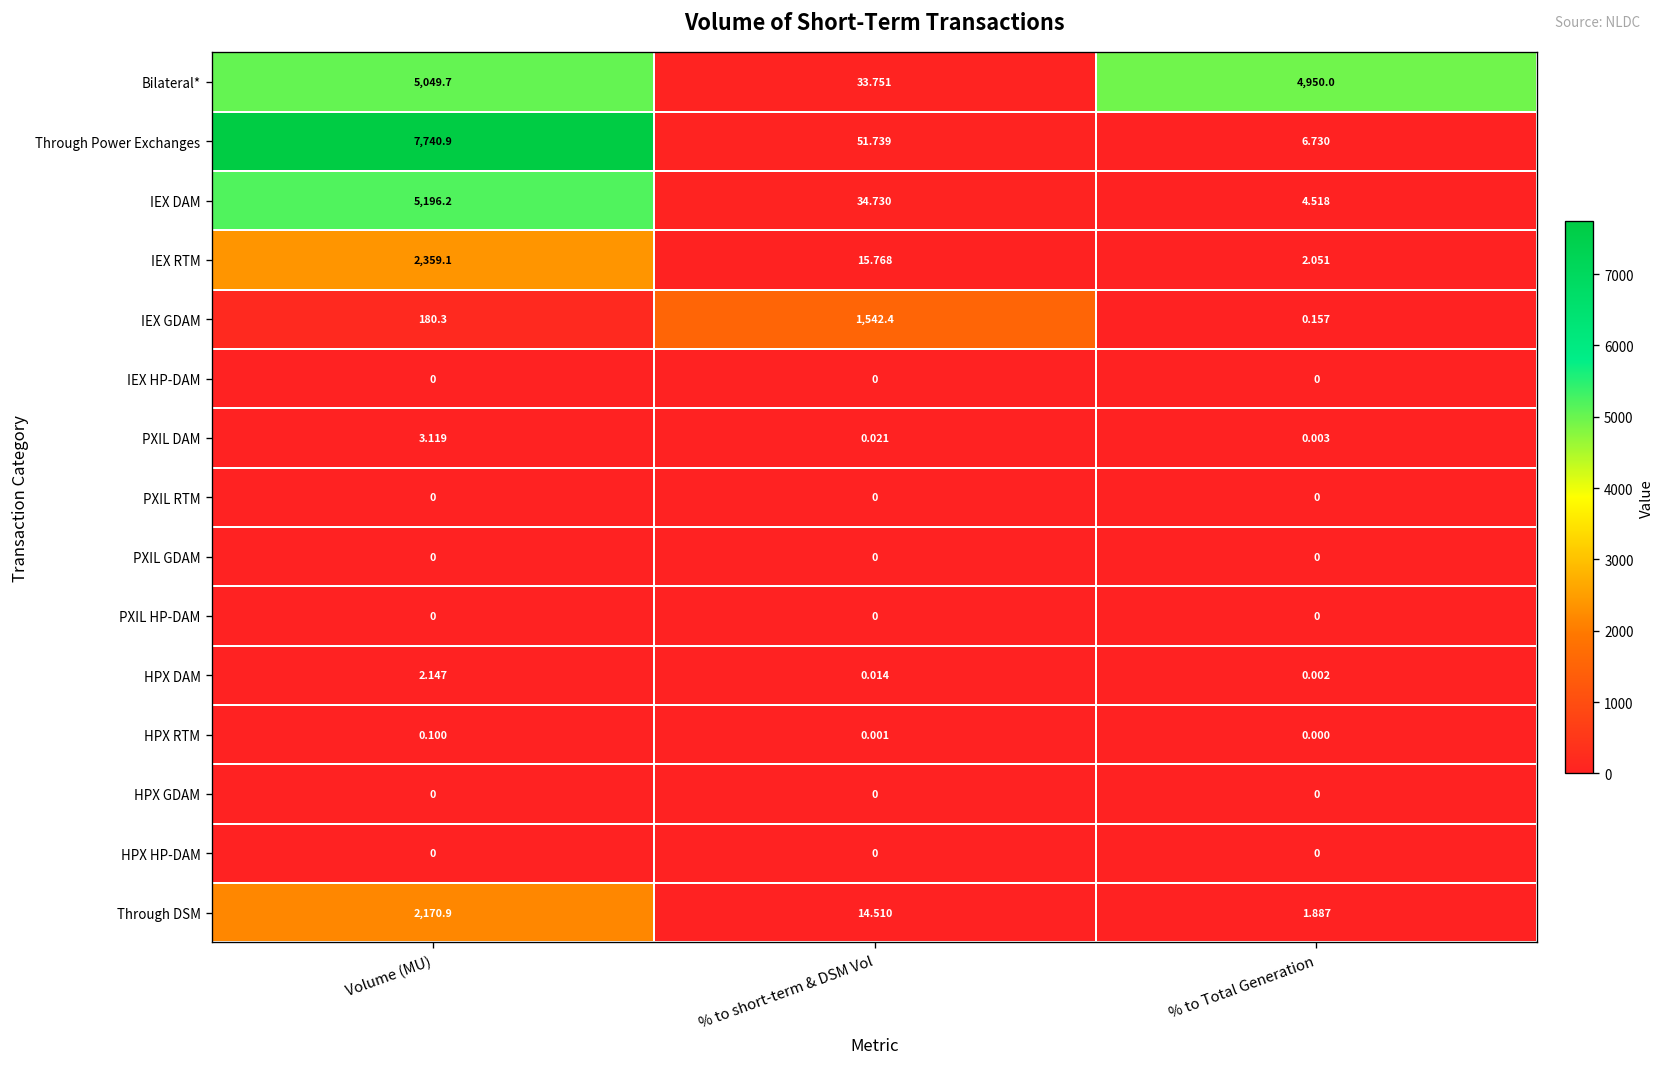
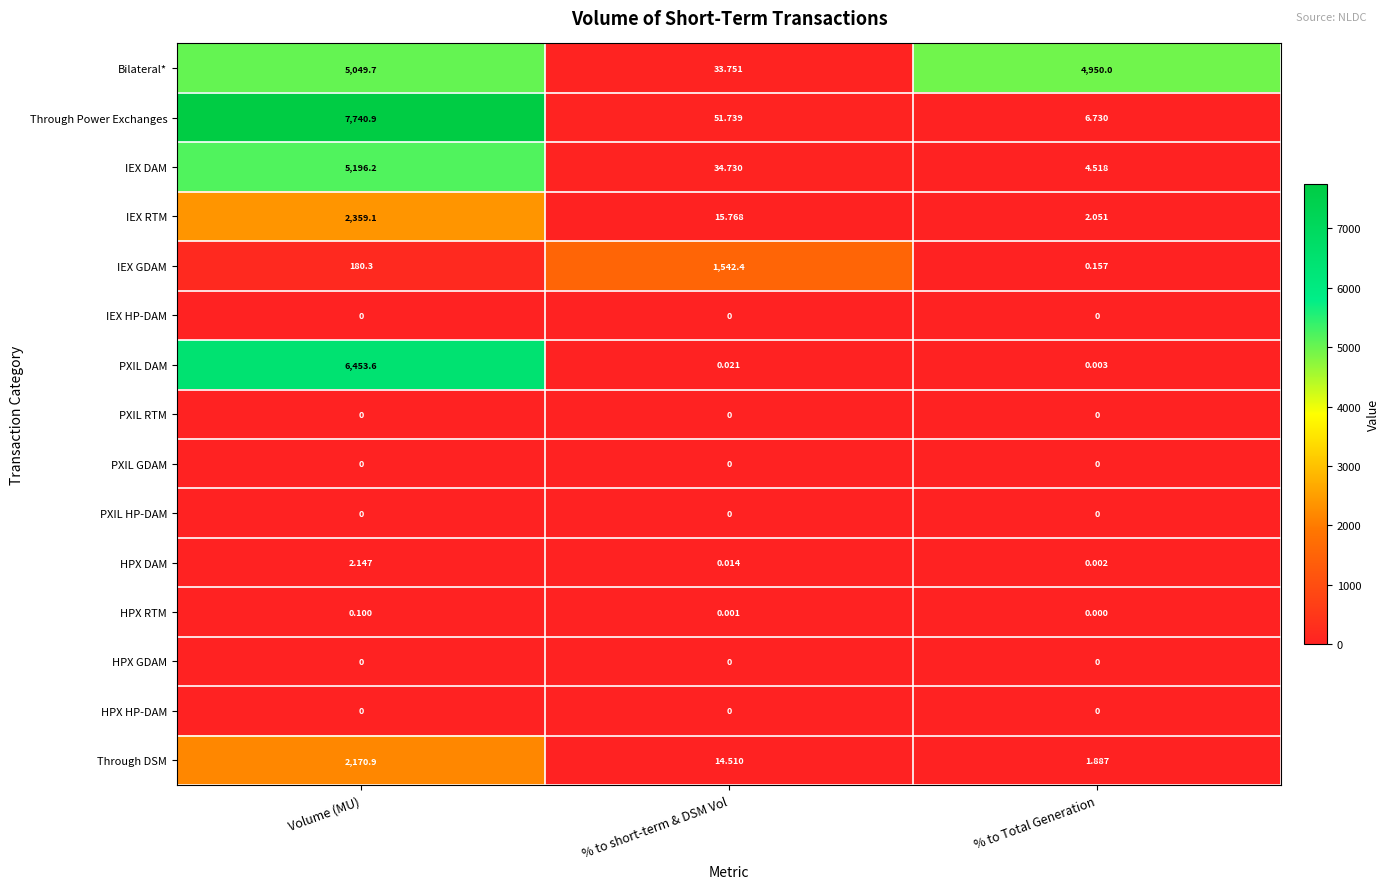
PXIL DAM, Volume (MU): 3.119 -> 6,453.6
